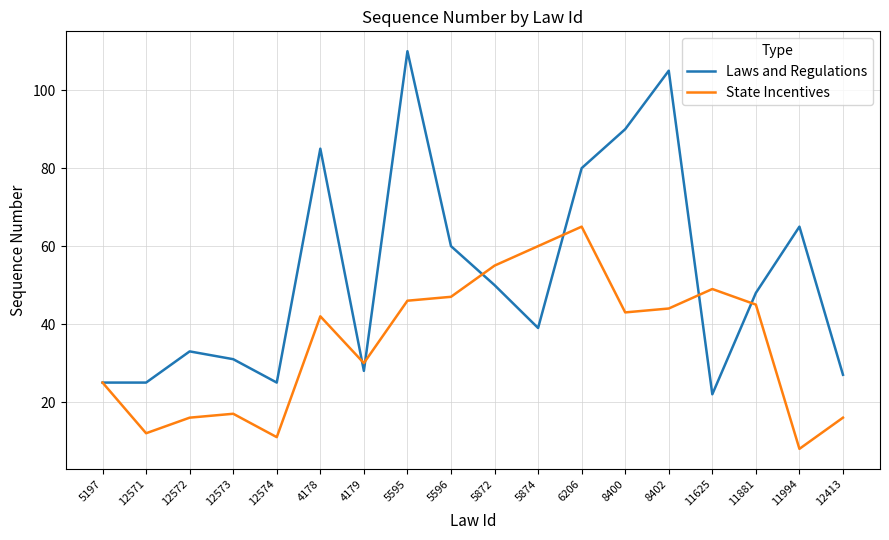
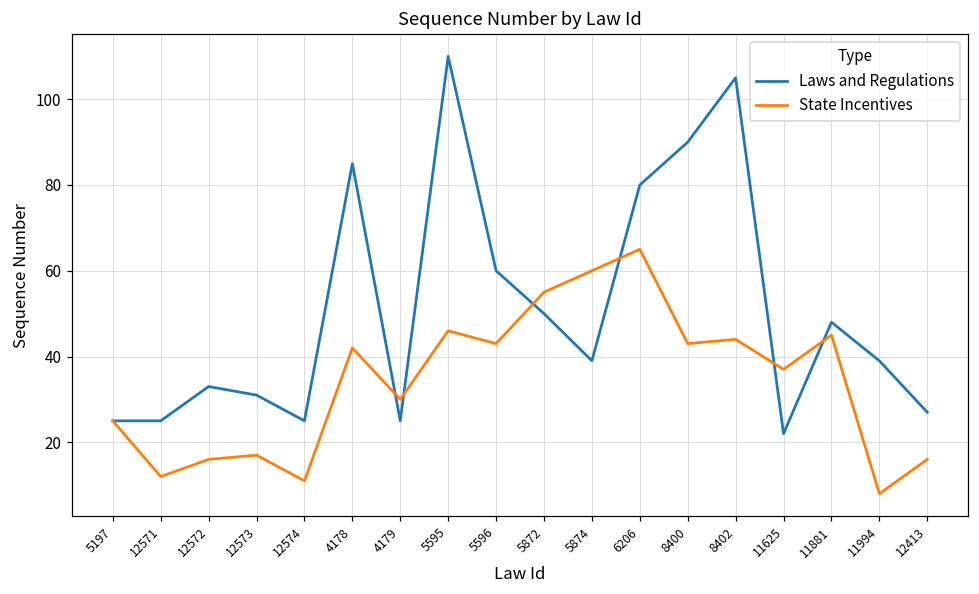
Laws and Regulations, 4179: 28 -> 25
State Incentives, 5596: 47 -> 43
State Incentives, 11625: 49 -> 37
Laws and Regulations, 11994: 65 -> 39
